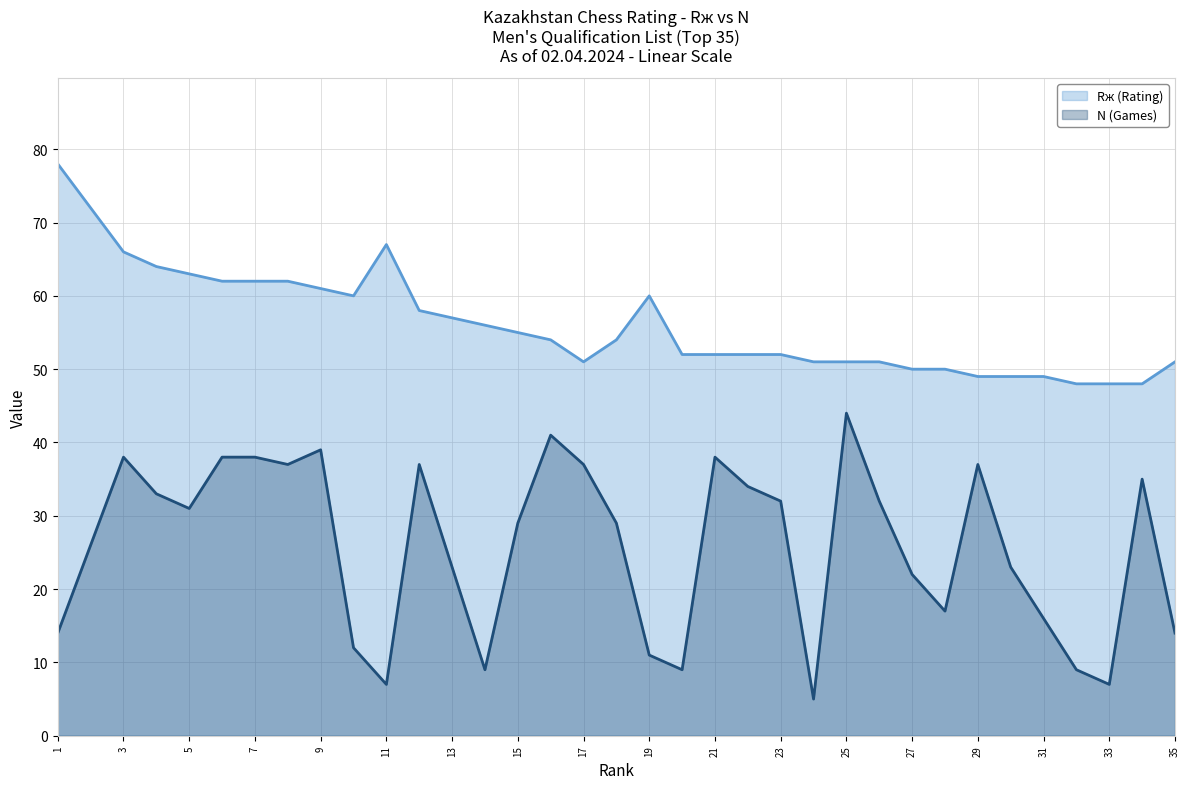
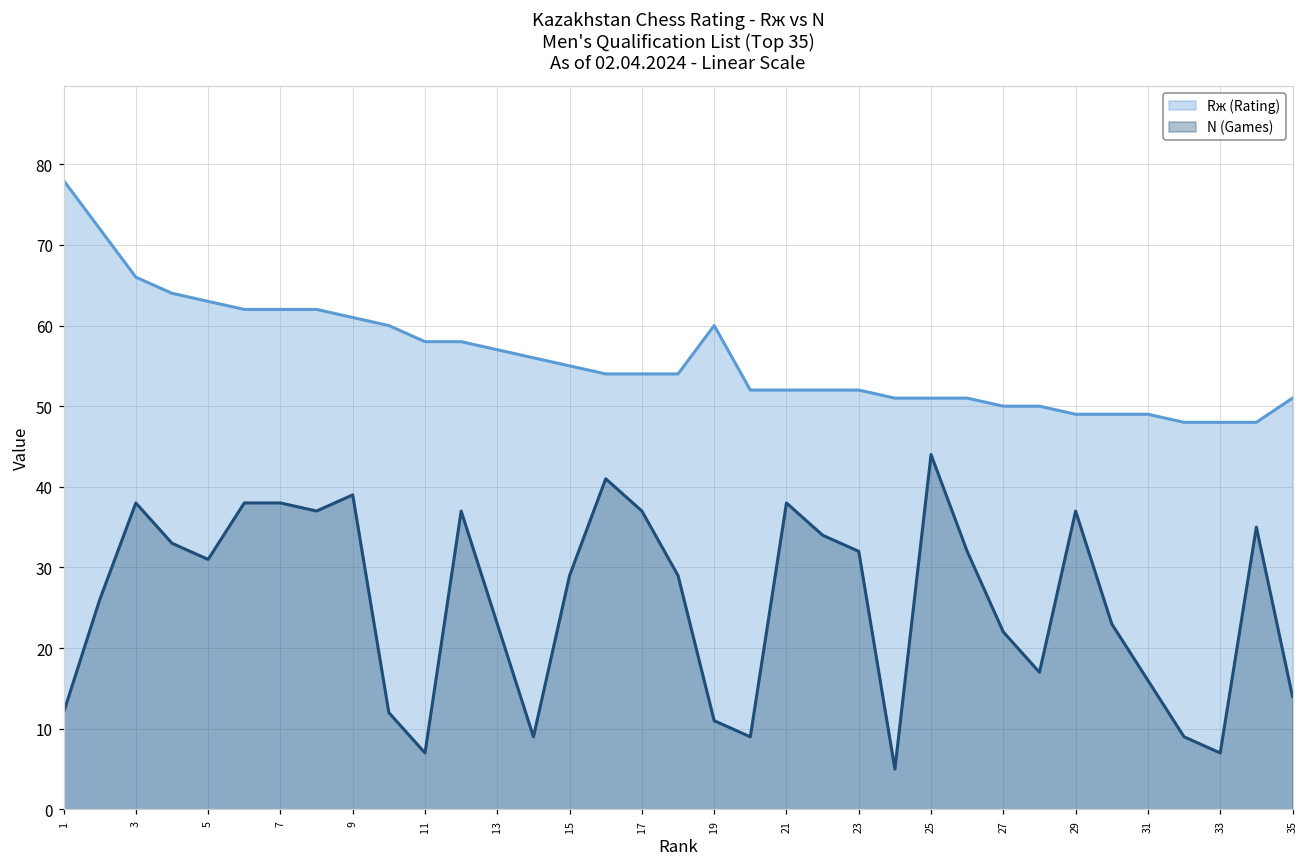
N (Games), 1: 14 -> 12
Rж (Rating), 11: 67 -> 58
Rж (Rating), 17: 51 -> 54
